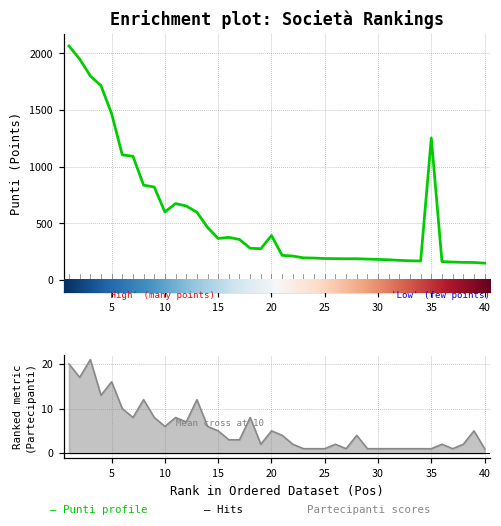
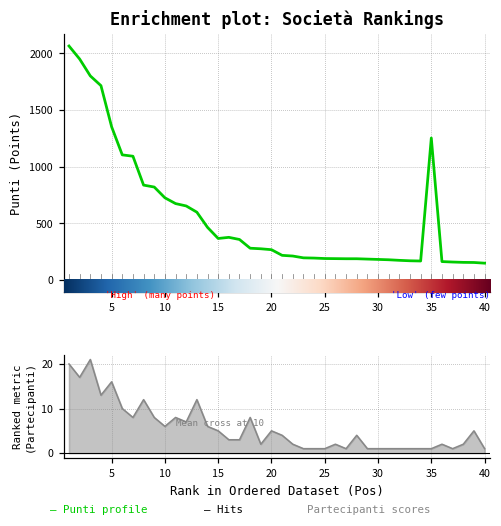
Enrichment plot: Società Rankings, 5: 1470 -> 1350
Enrichment plot: Società Rankings, 10: 600 -> 730
Enrichment plot: Società Rankings, 20: 390 -> 270
